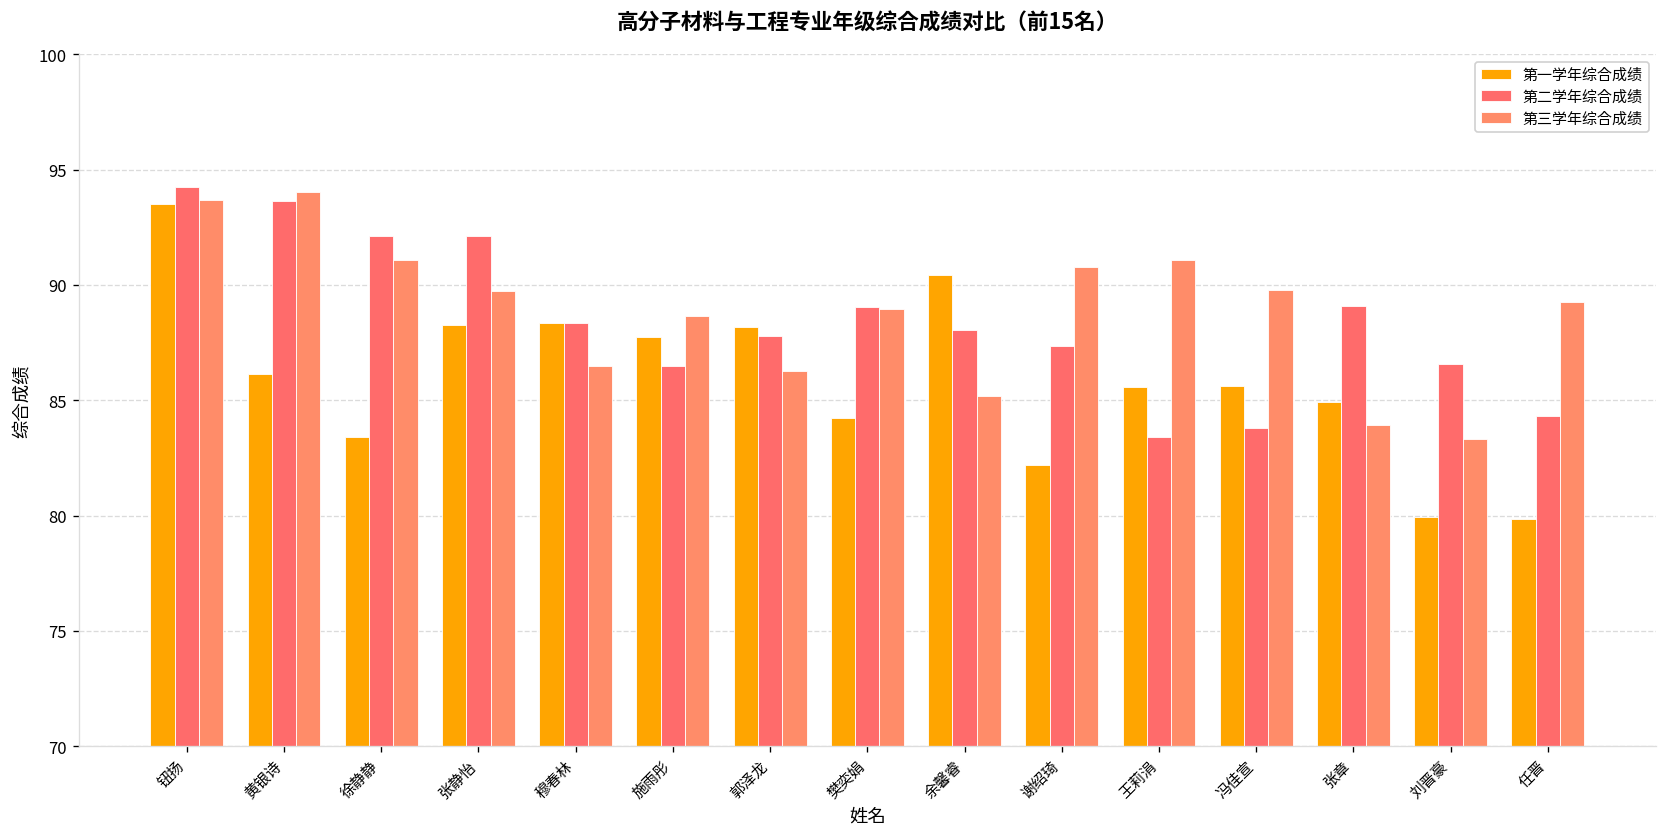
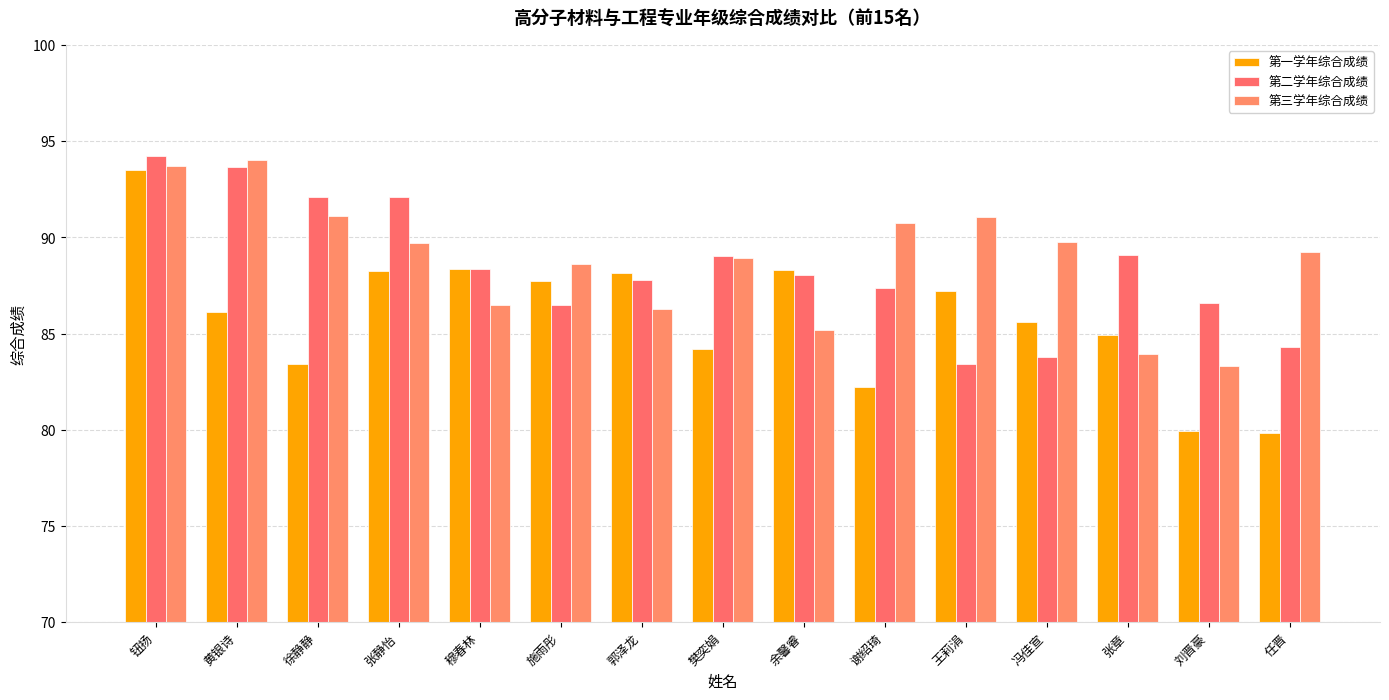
第一学年综合成绩, 余馨睿: 90.4 -> 88.3
第一学年综合成绩, 王莉涓: 85.6 -> 87.2
